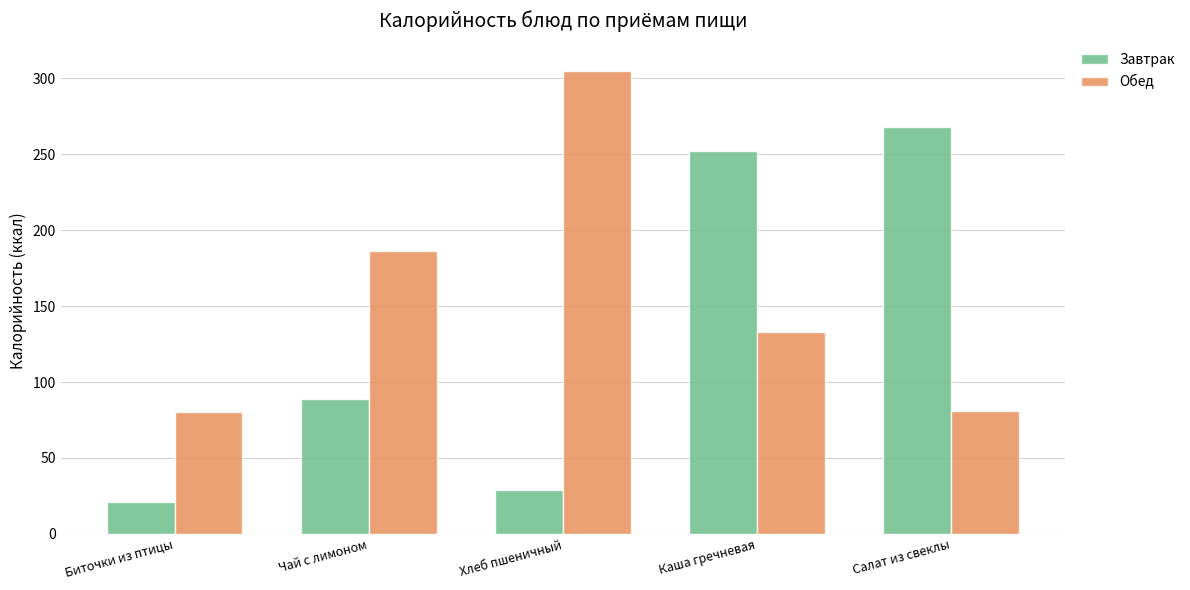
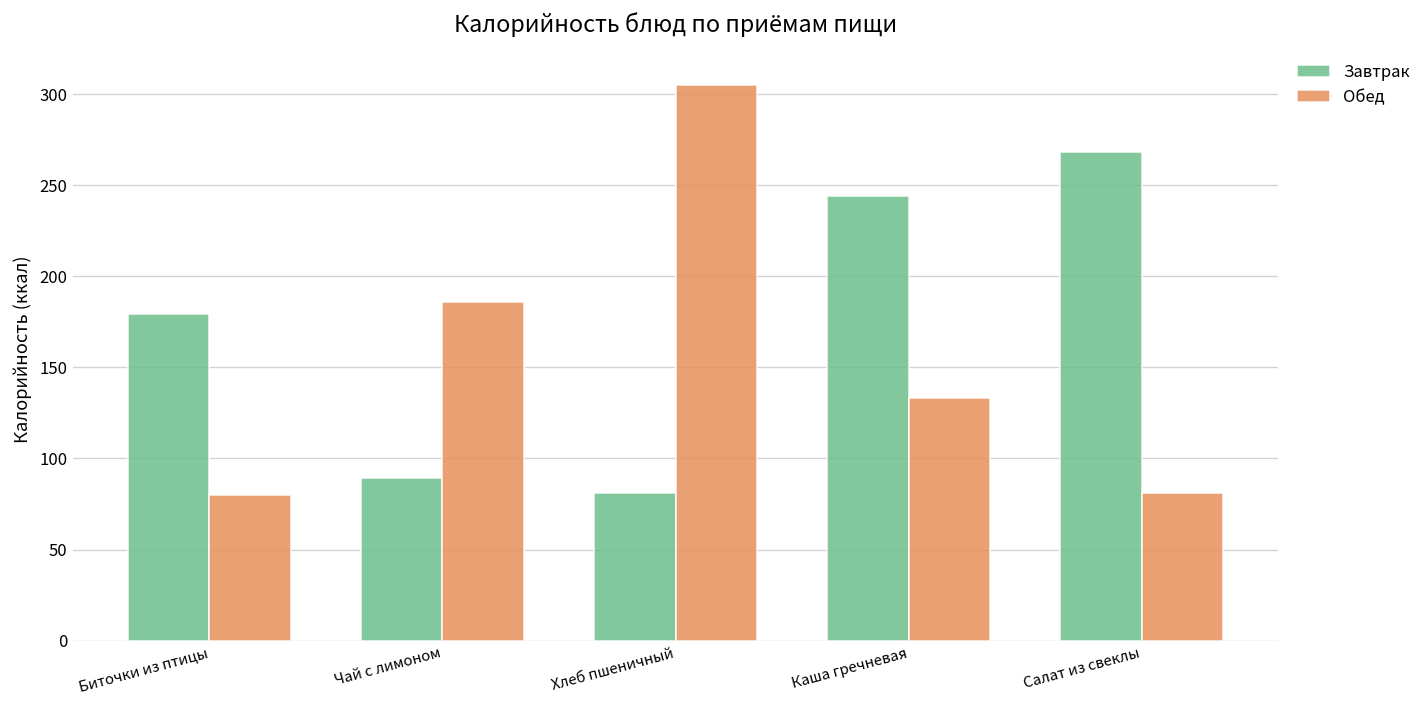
Завтрак, Биточки из птицы: 21 -> 179
Завтрак, Хлеб пшеничный: 29 -> 81
Завтрак, Каша гречневая: 252 -> 244
